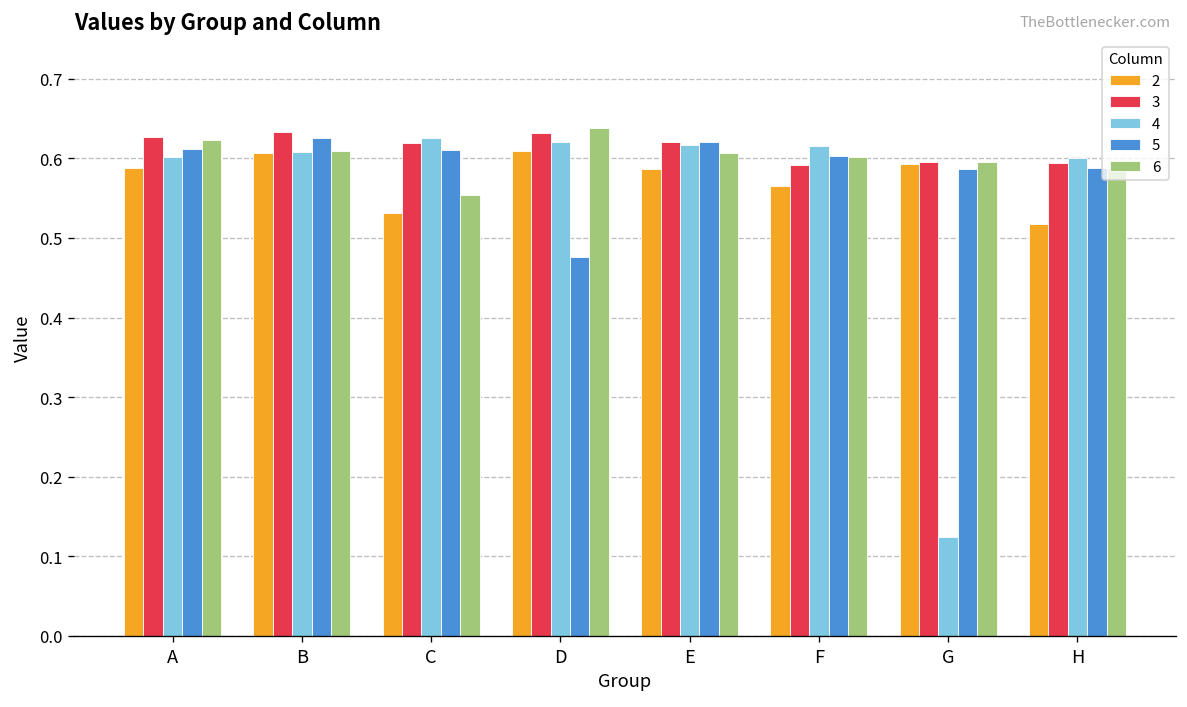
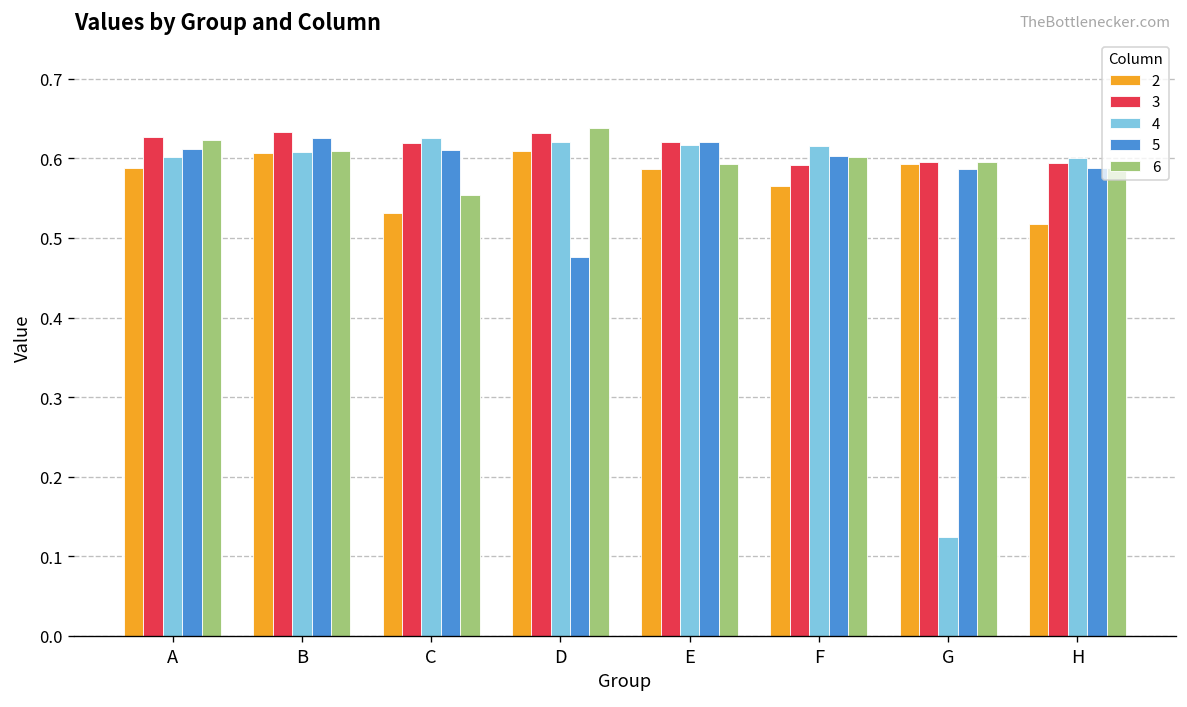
6, E: 0.61 -> 0.59
